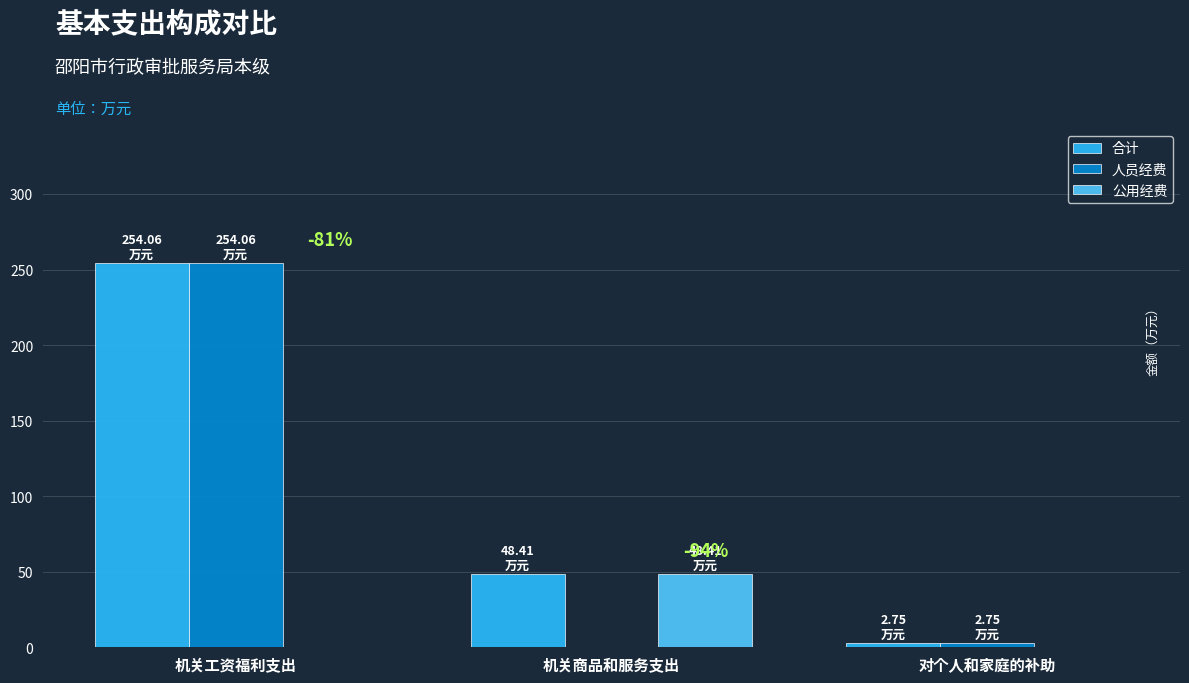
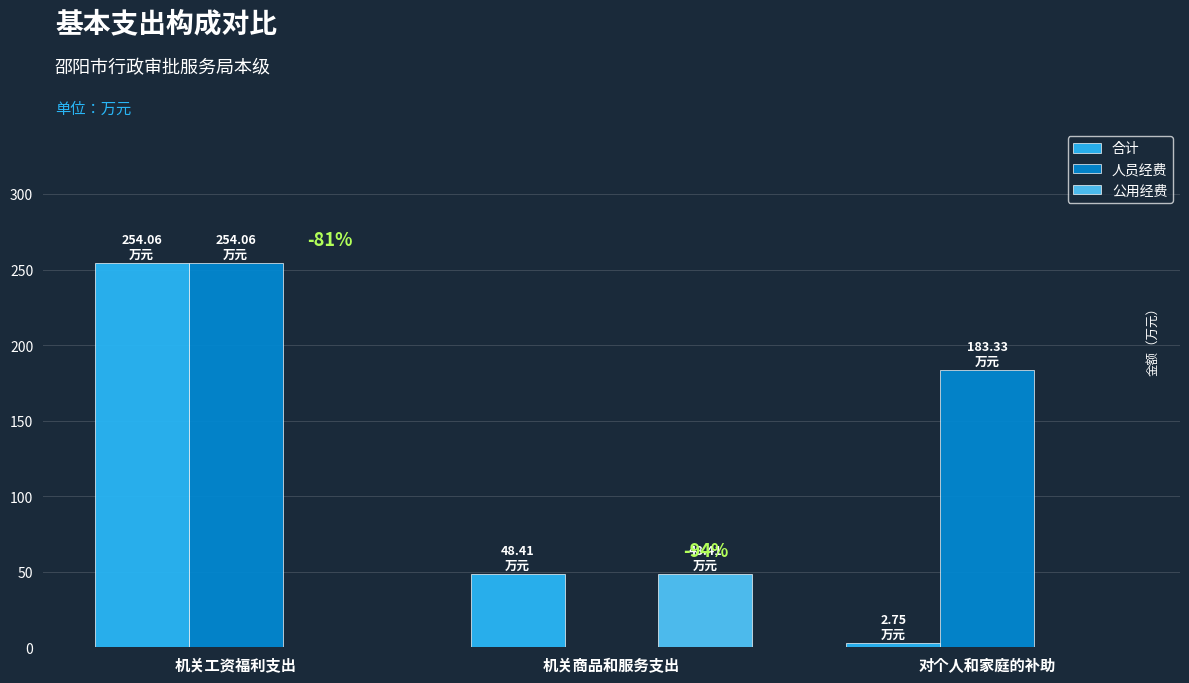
人员经费, 对个人和家庭的补助: 2.75 -> 183.33
